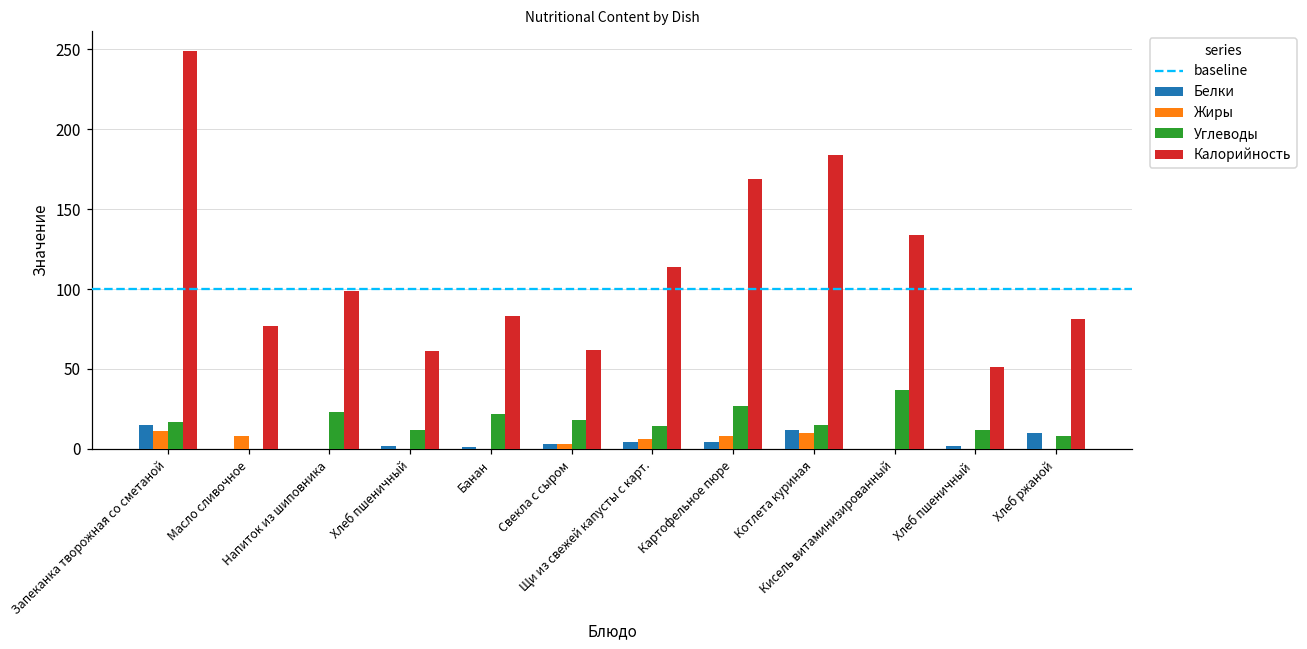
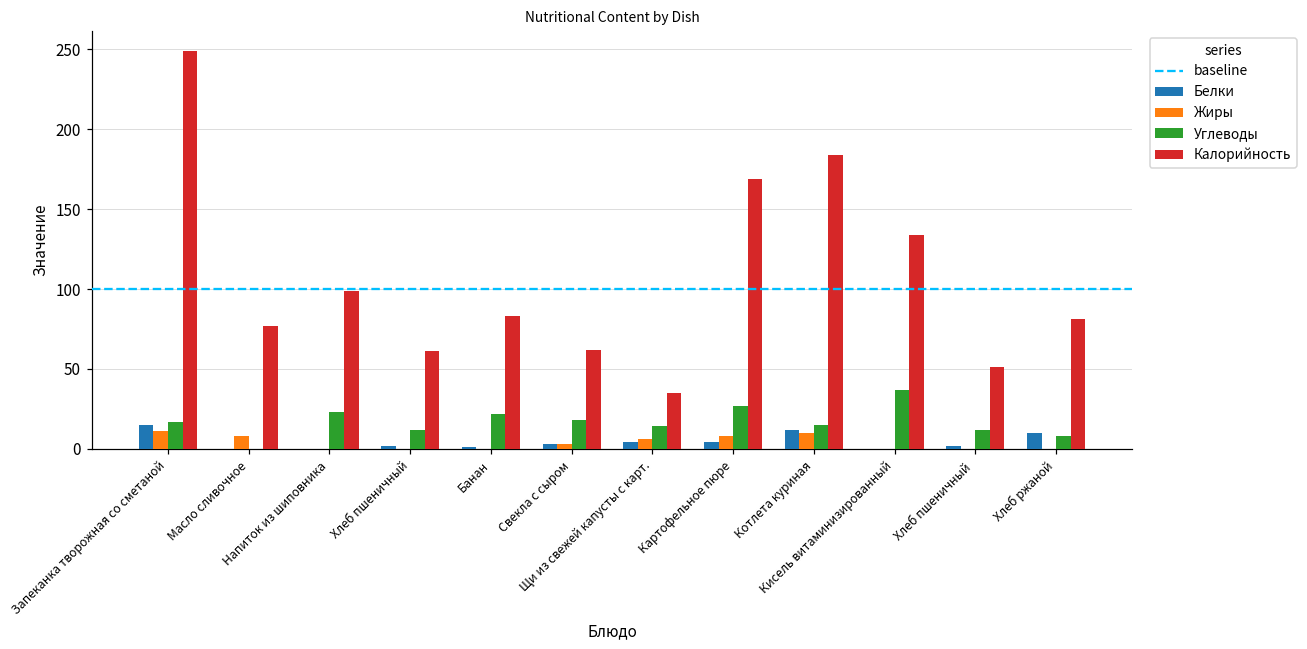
Калорийность, Щи из свежей капусты с карт.: 114 -> 35
